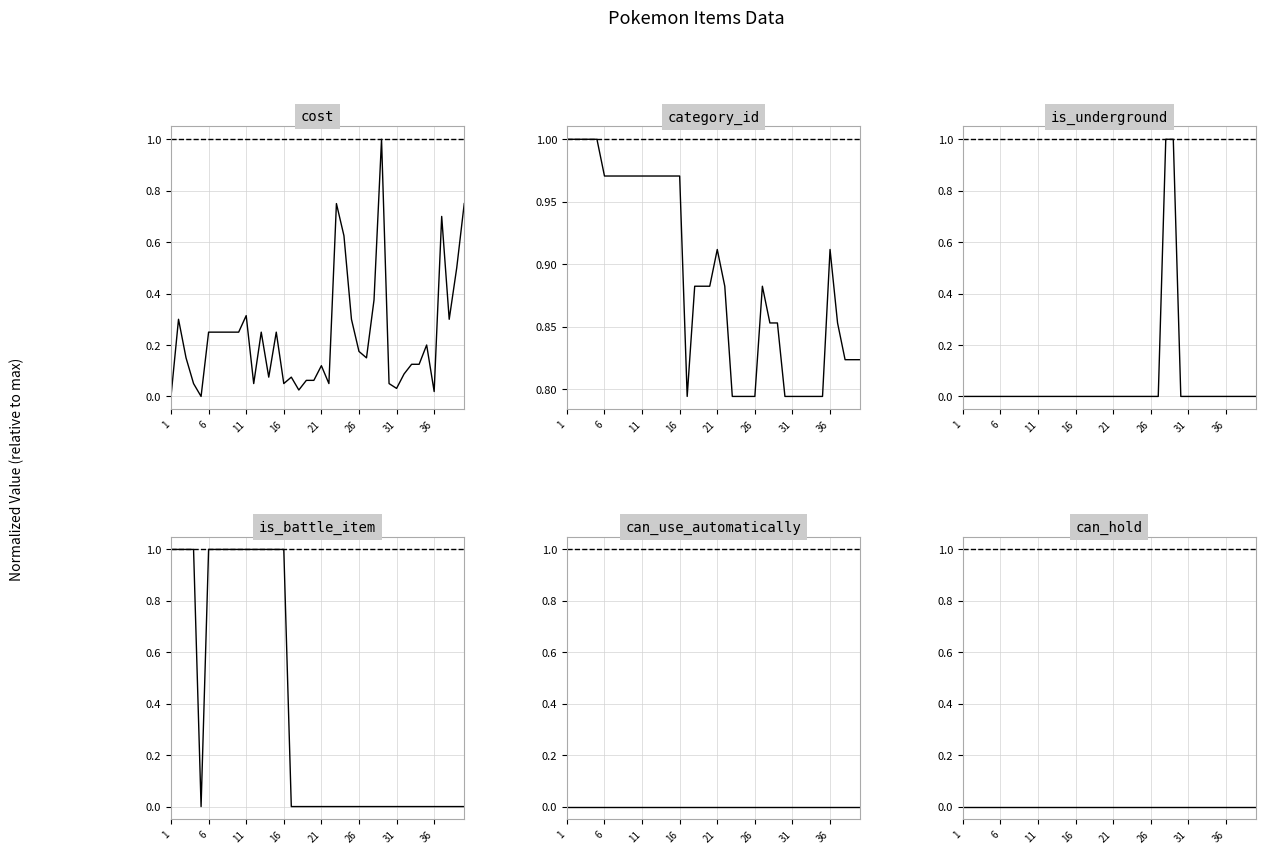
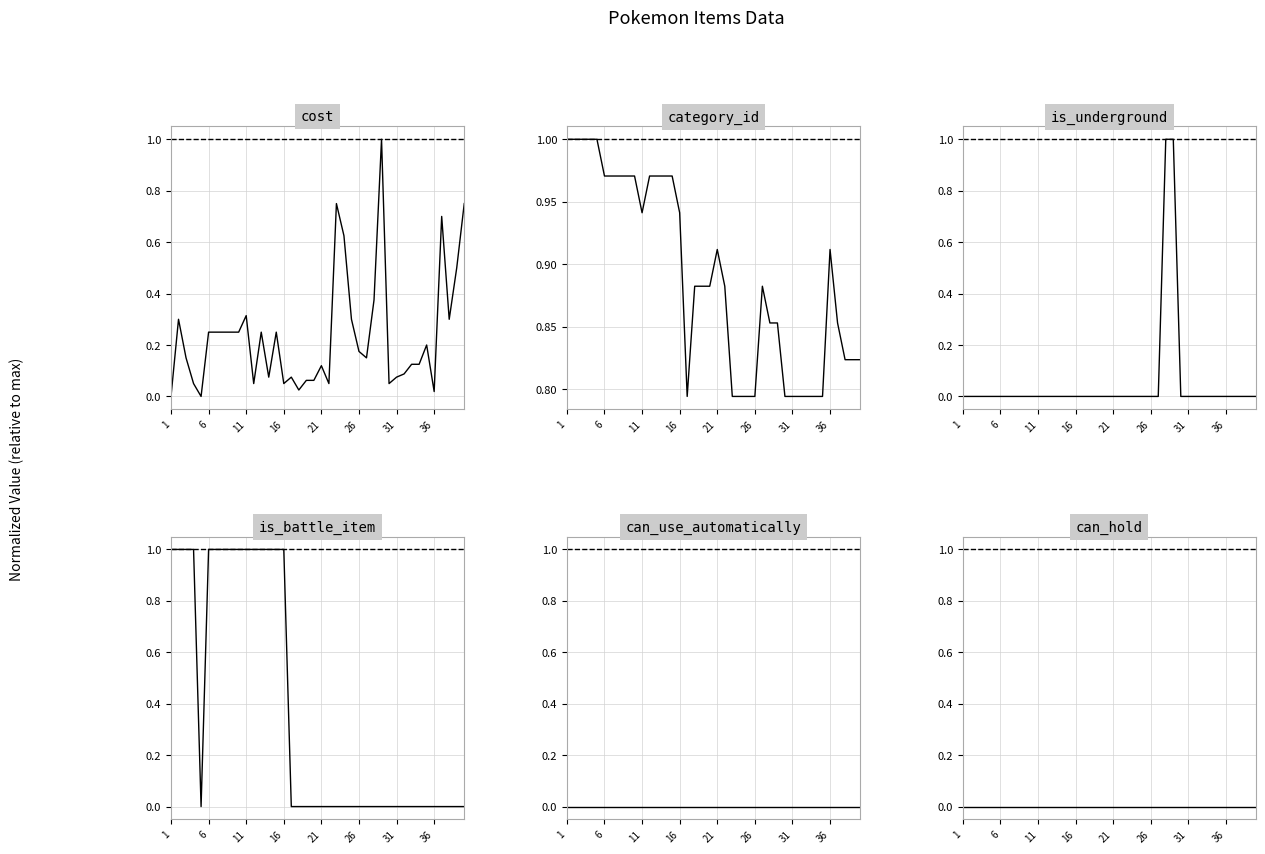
cost, 31: 0.03 -> 0.08
category_id, 11: 0.971 -> 0.941
category_id, 16: 0.971 -> 0.941
